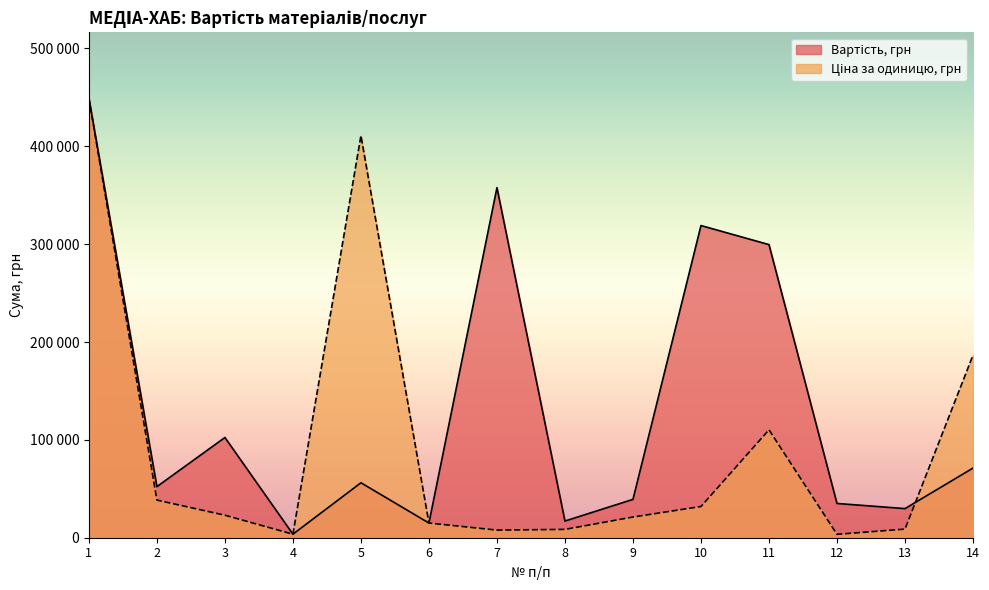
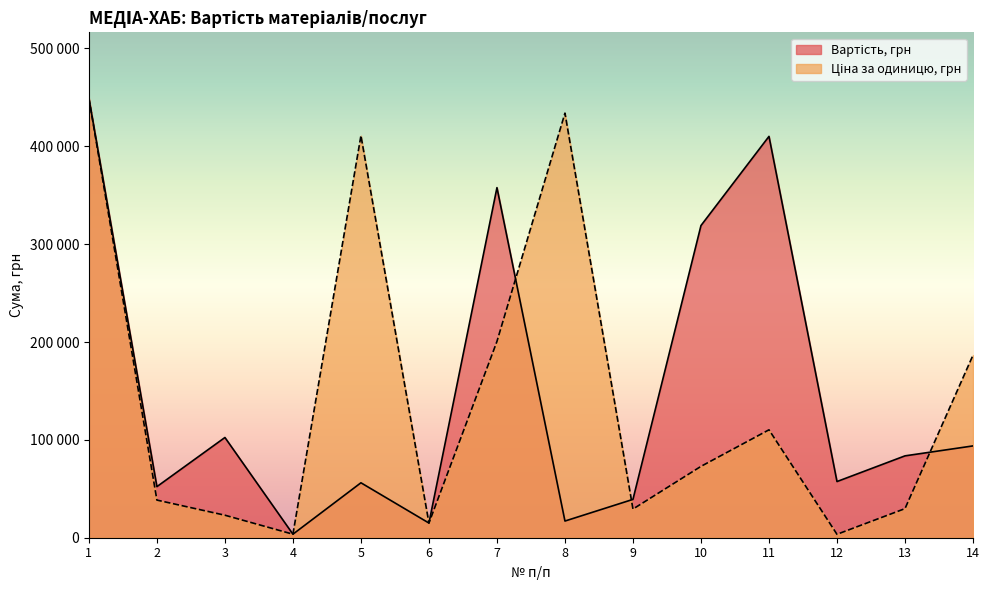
Ціна за одиницю, грн, 7: 10000 -> 200000
Ціна за одиницю, грн, 8: 10000 -> 430000
Ціна за одиницю, грн, 9: 20000 -> 30000
Ціна за одиницю, грн, 10: 30000 -> 70000
Вартість, грн, 11: 300000 -> 410000
Вартість, грн, 12: 40000 -> 60000
Вартість, грн, 13: 30000 -> 80000
Ціна за одиницю, грн, 13: 10000 -> 30000
Вартість, грн, 14: 70000 -> 90000
